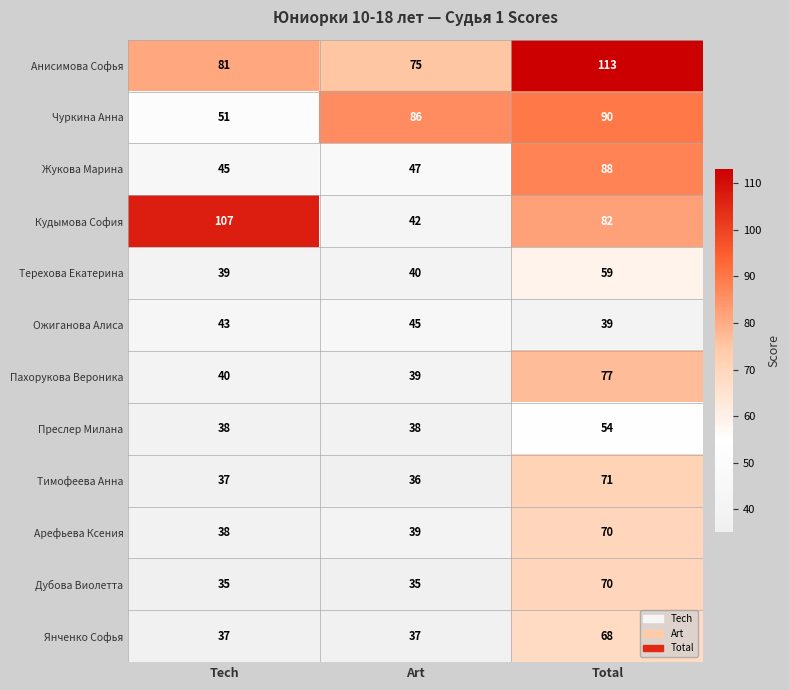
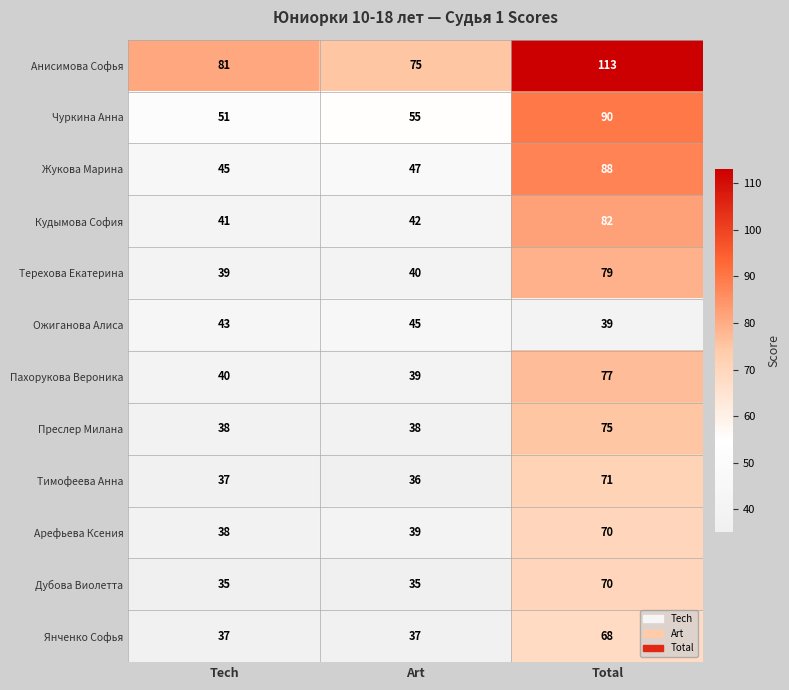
Чуркина Анна, Art: 86 -> 55
Кудымова София, Tech: 107 -> 41
Терехова Екатерина, Total: 59 -> 79
Преслер Милана, Total: 54 -> 75
